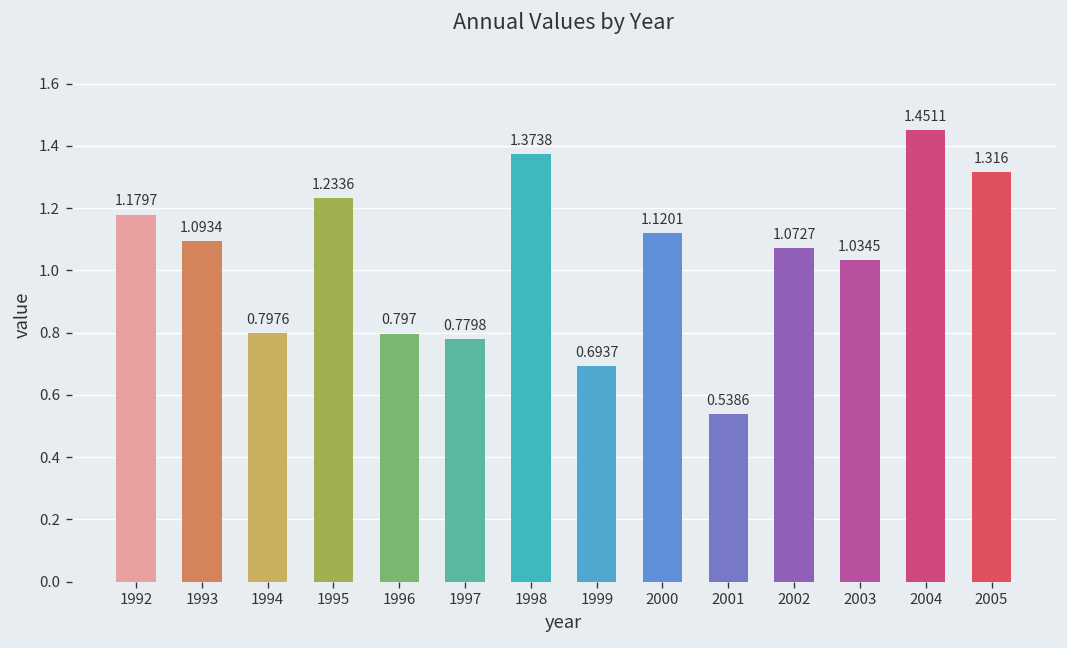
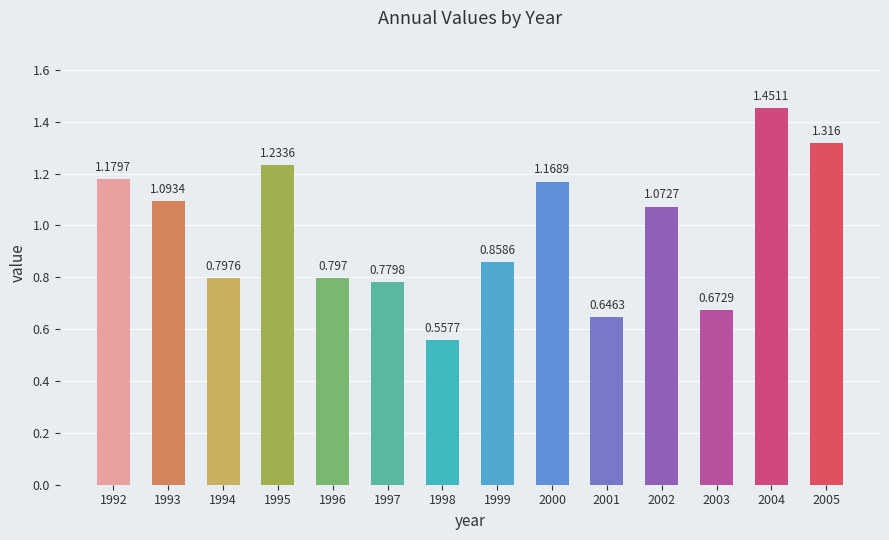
1998: 1.3738 -> 0.5577
1999: 0.6937 -> 0.8586
2000: 1.1201 -> 1.1689
2001: 0.5386 -> 0.6463
2003: 1.0345 -> 0.6729
